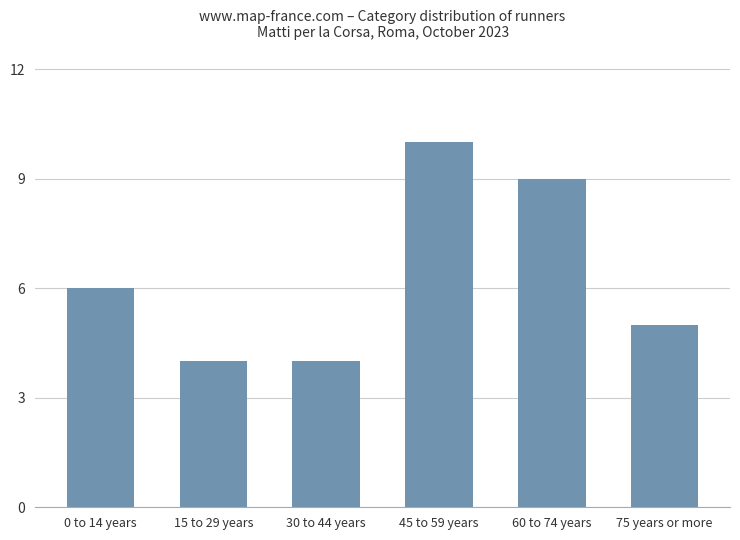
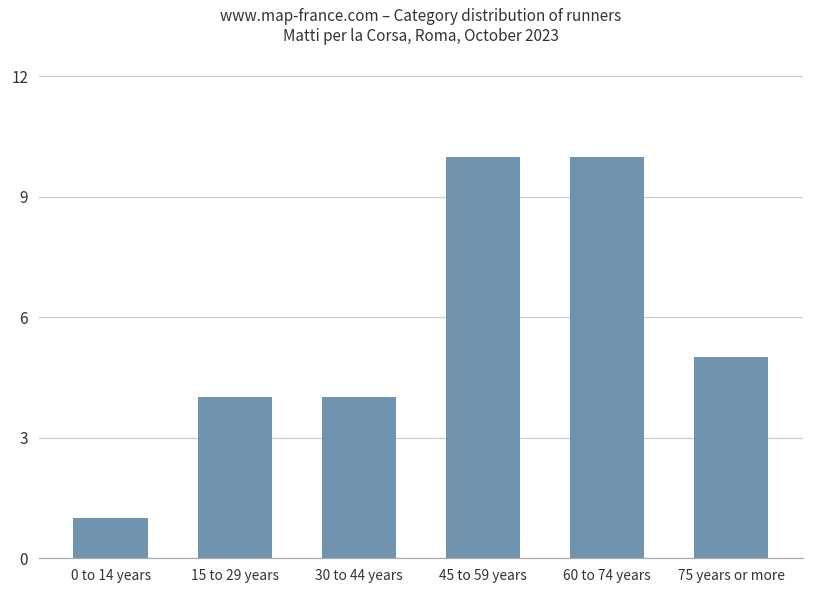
0 to 14 years: 6 -> 1
60 to 74 years: 9 -> 10
